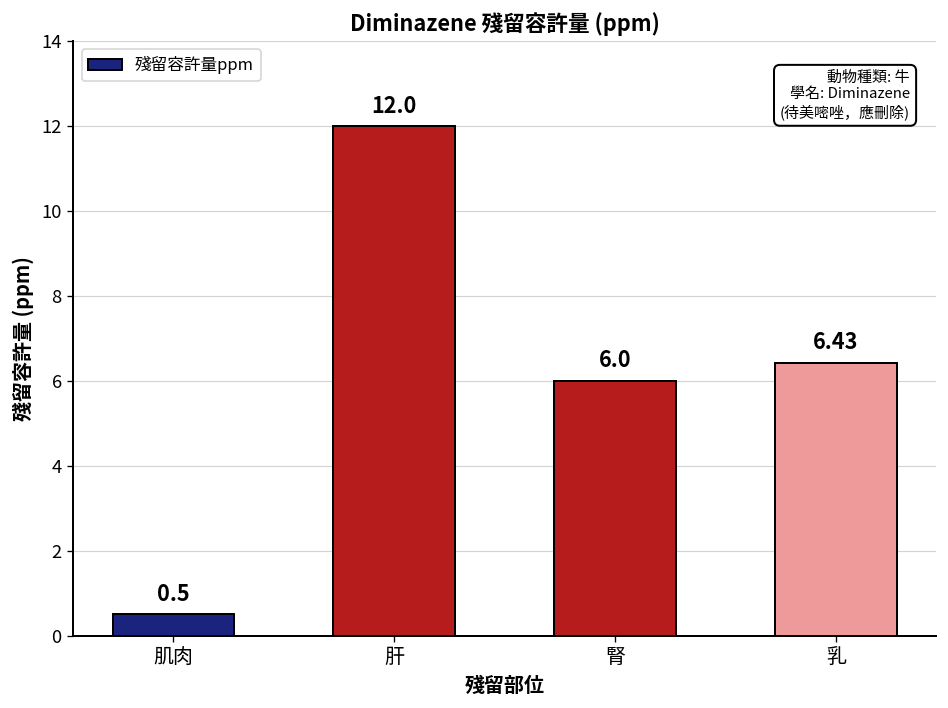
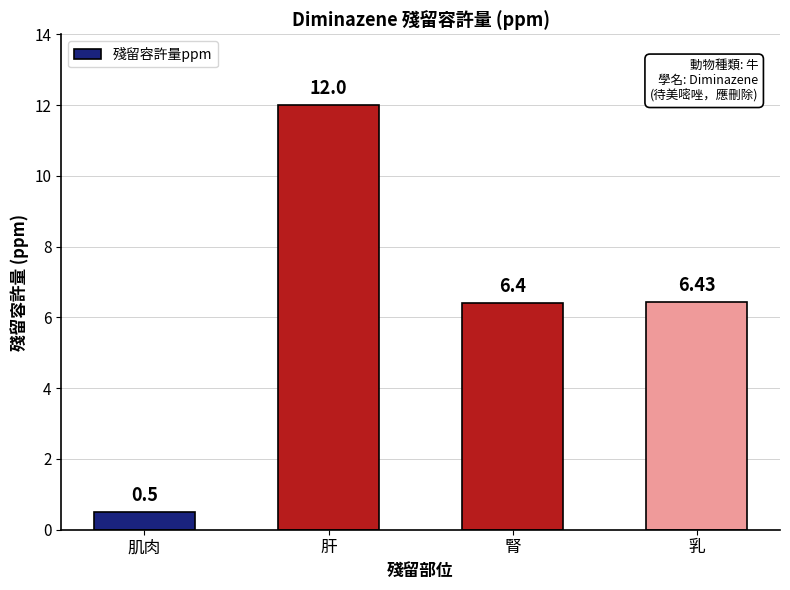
腎: 6.0 -> 6.4
